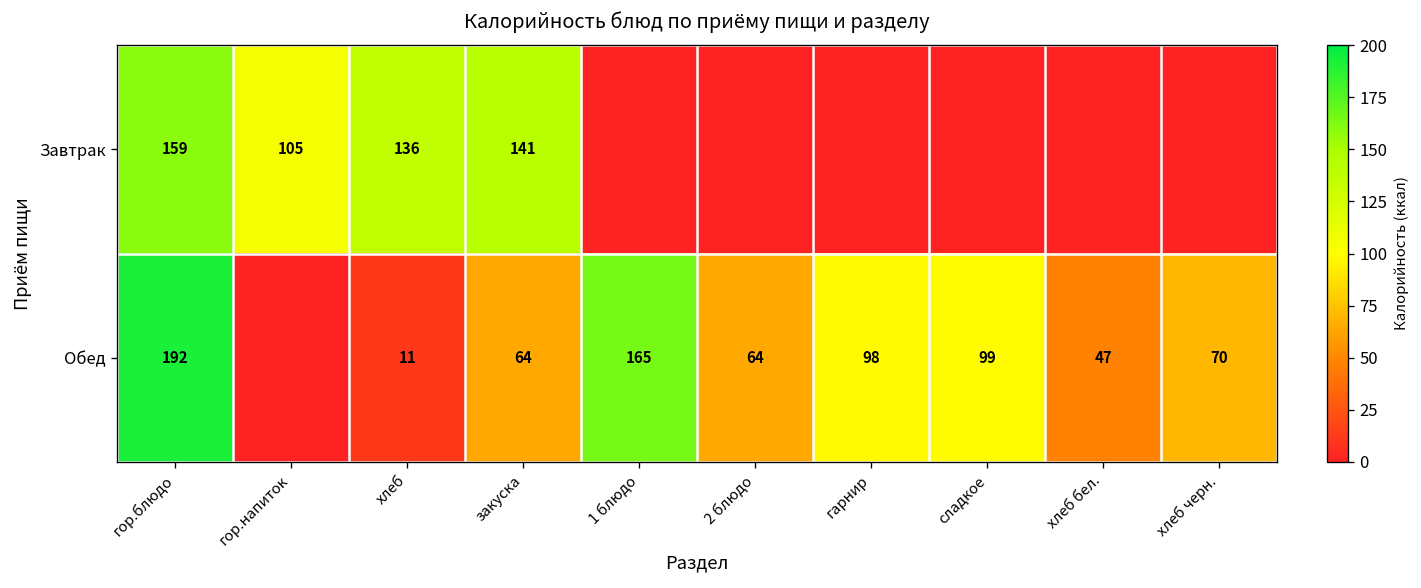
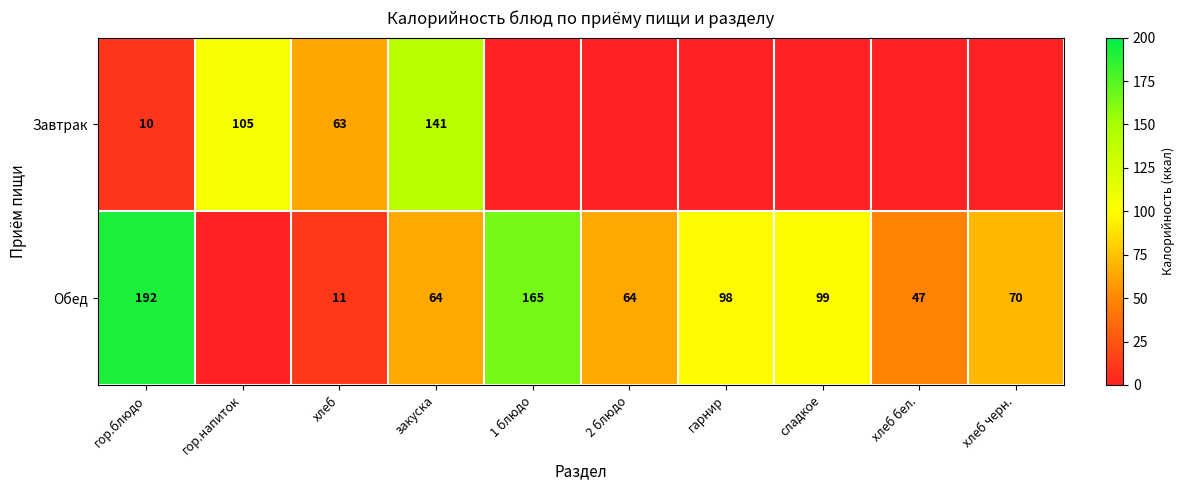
Завтрак, гор.блюдо: 159 -> 10
Завтрак, хлеб: 136 -> 63
